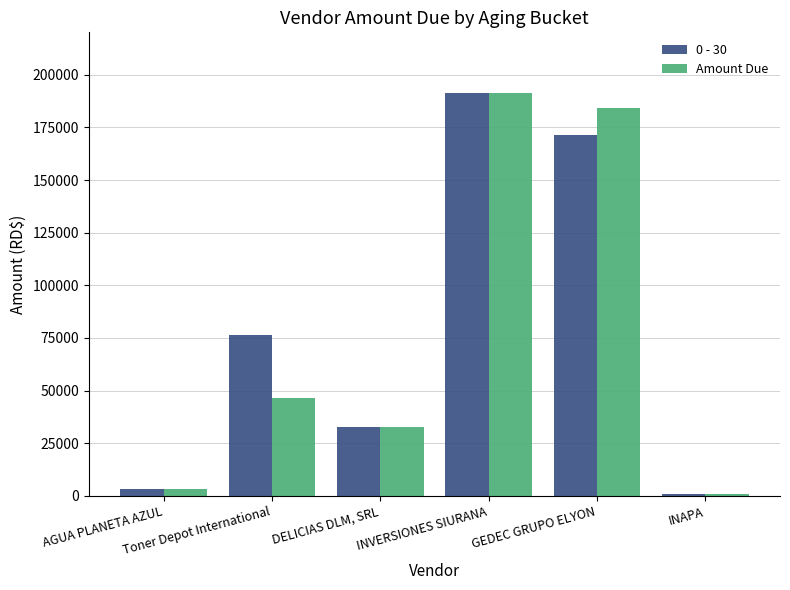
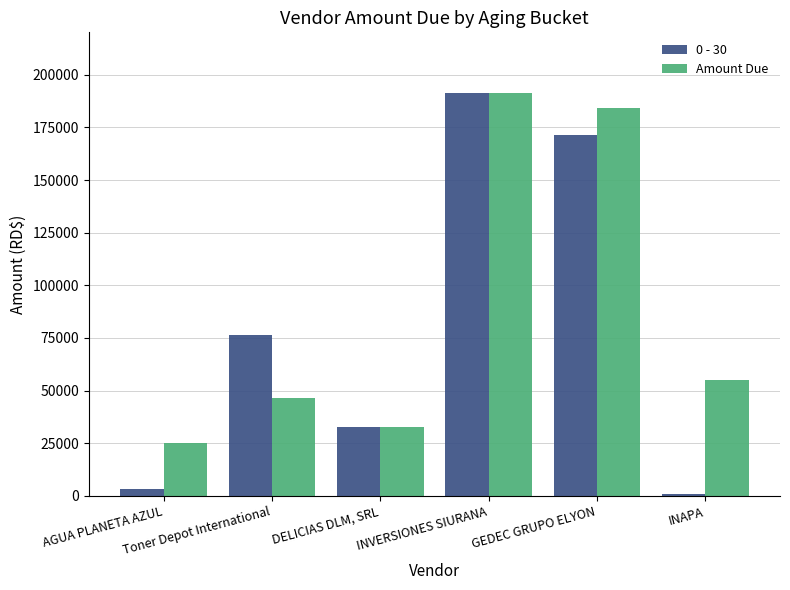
Amount Due, AGUA PLANETA AZUL: 4000 -> 25000
Amount Due, INAPA: 1000 -> 55000
